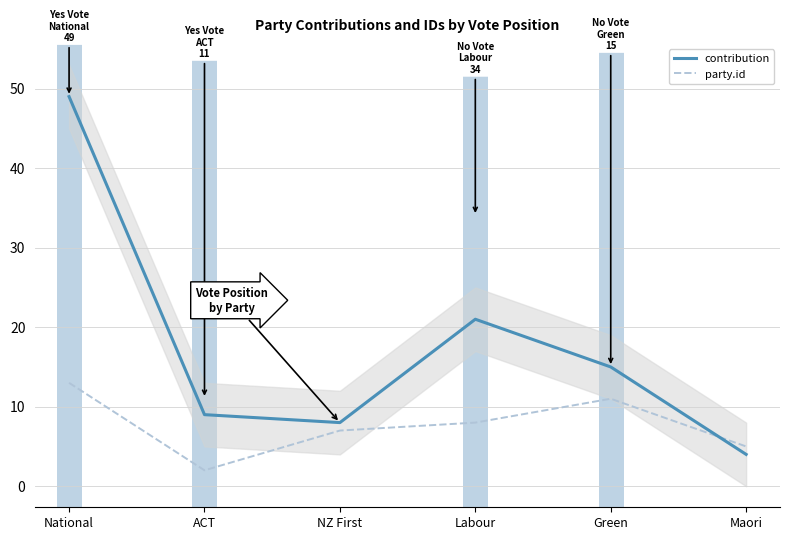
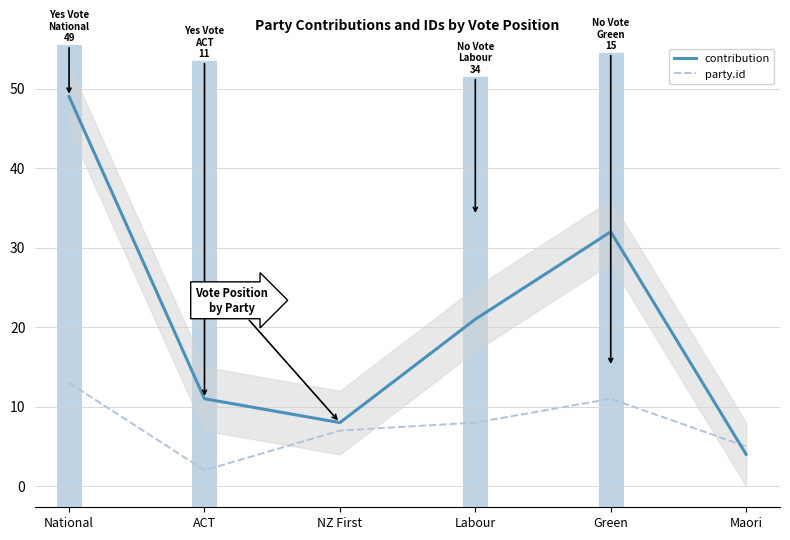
contribution, ACT: 9 -> 11
contribution, Green: 15 -> 32
